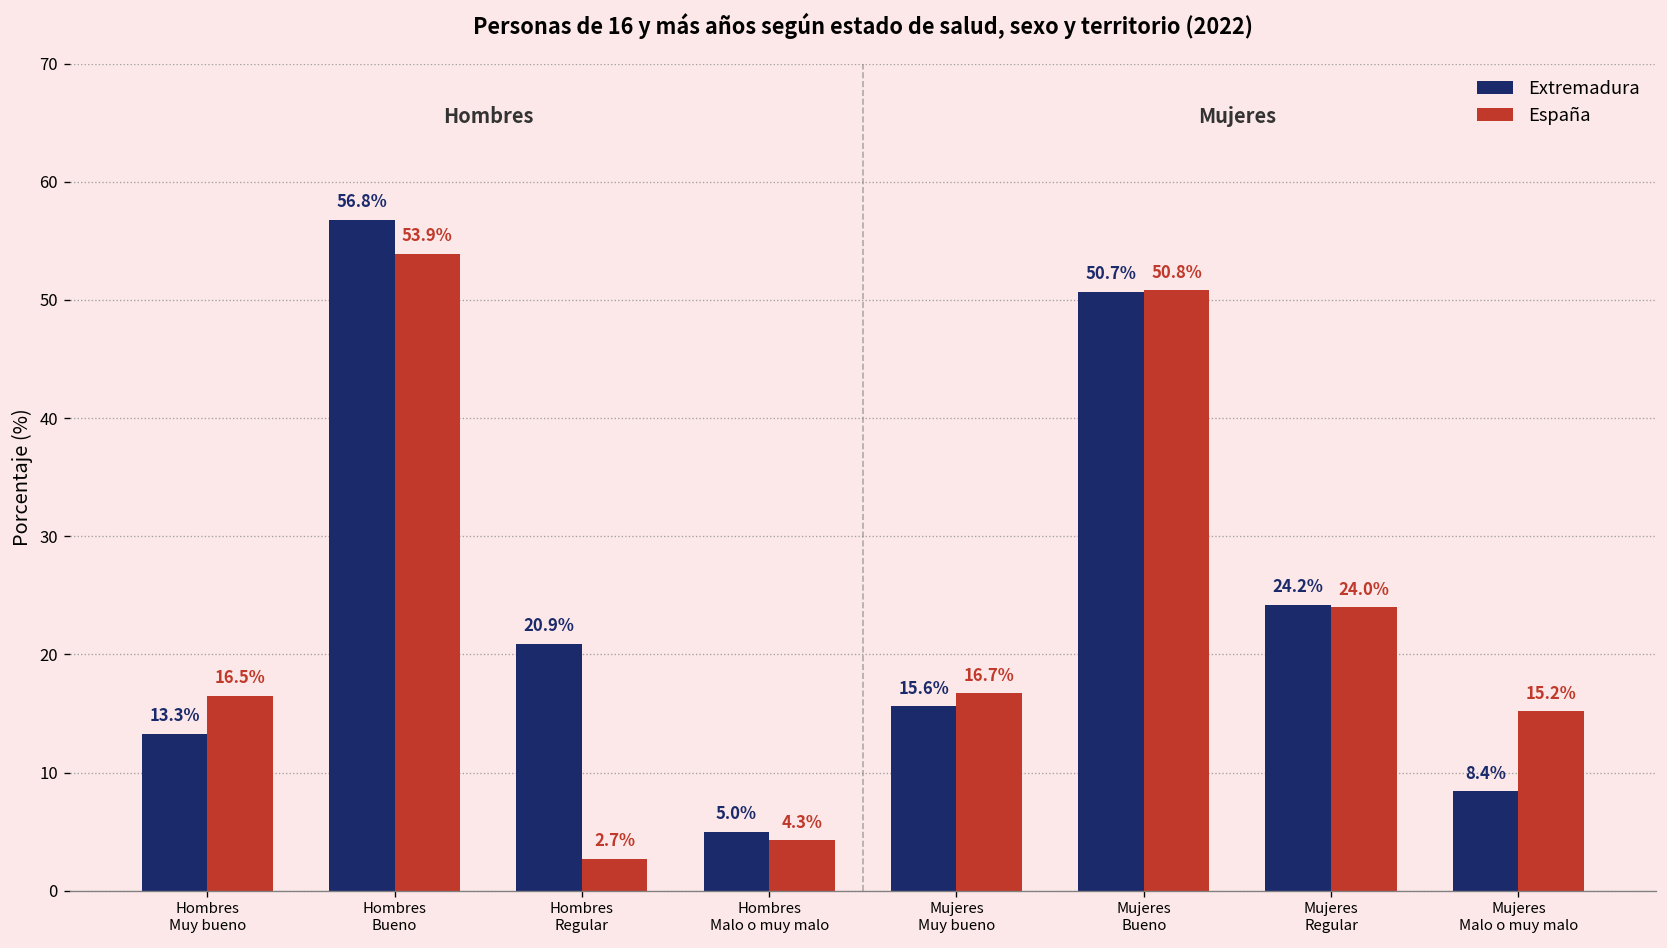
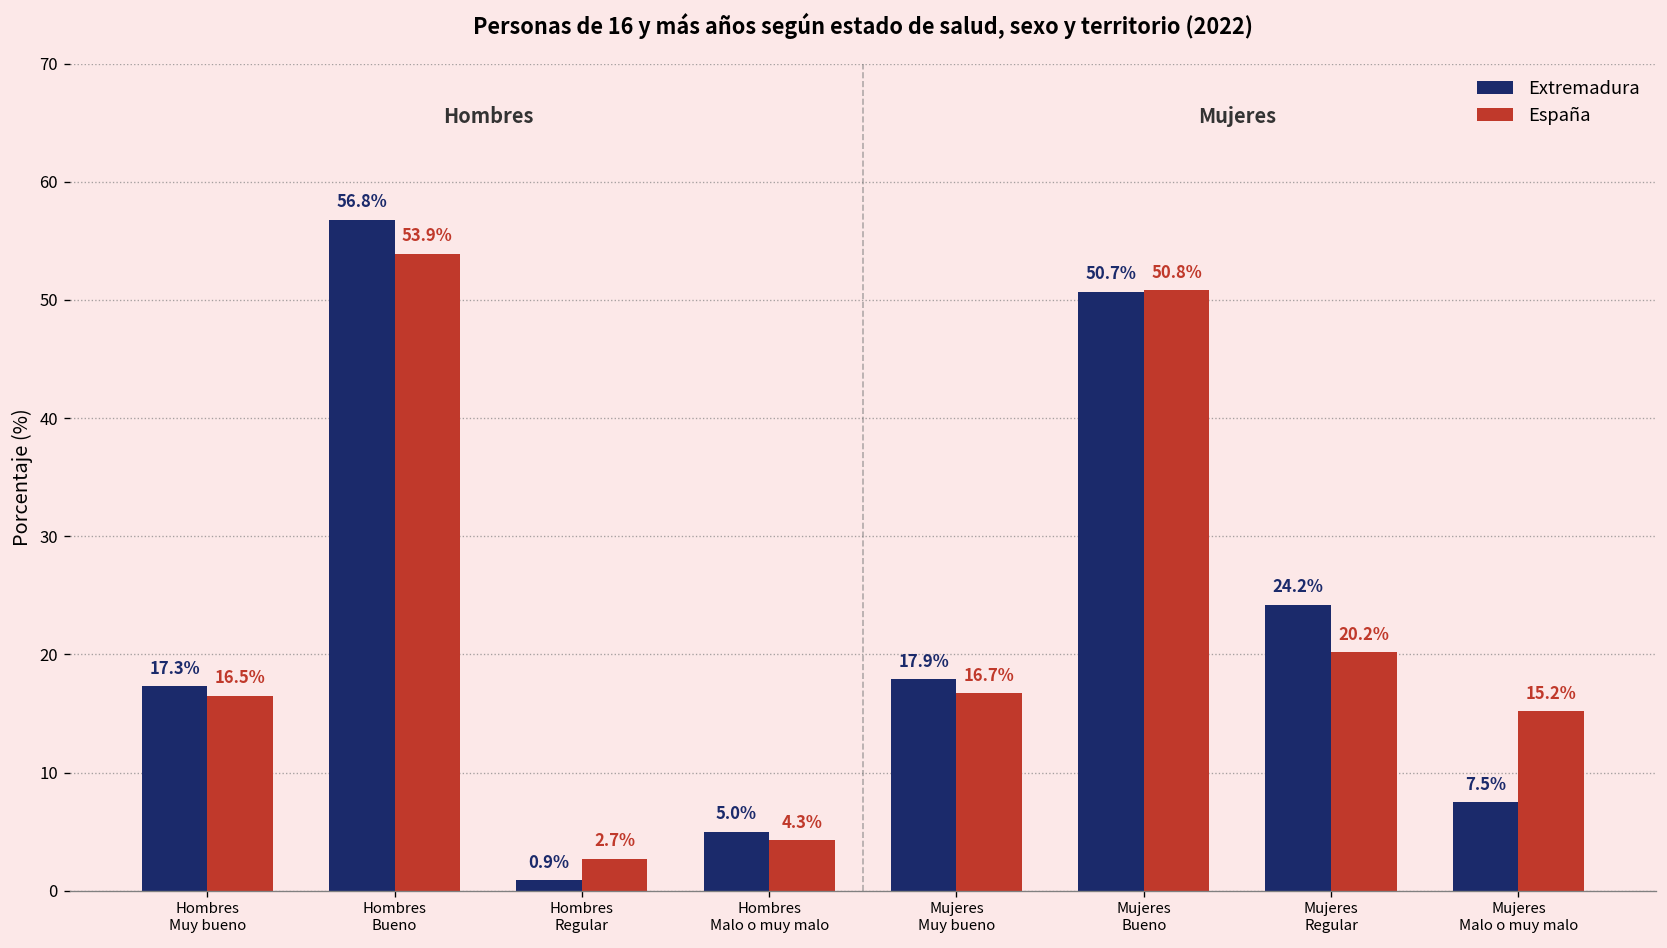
Extremadura, Hombres Muy bueno: 13.3% -> 17.3%
Extremadura, Hombres Regular: 20.9% -> 0.9%
Extremadura, Mujeres Muy bueno: 15.6% -> 17.9%
España, Mujeres Regular: 24.0% -> 20.2%
Extremadura, Mujeres Malo o muy malo: 8.4% -> 7.5%
